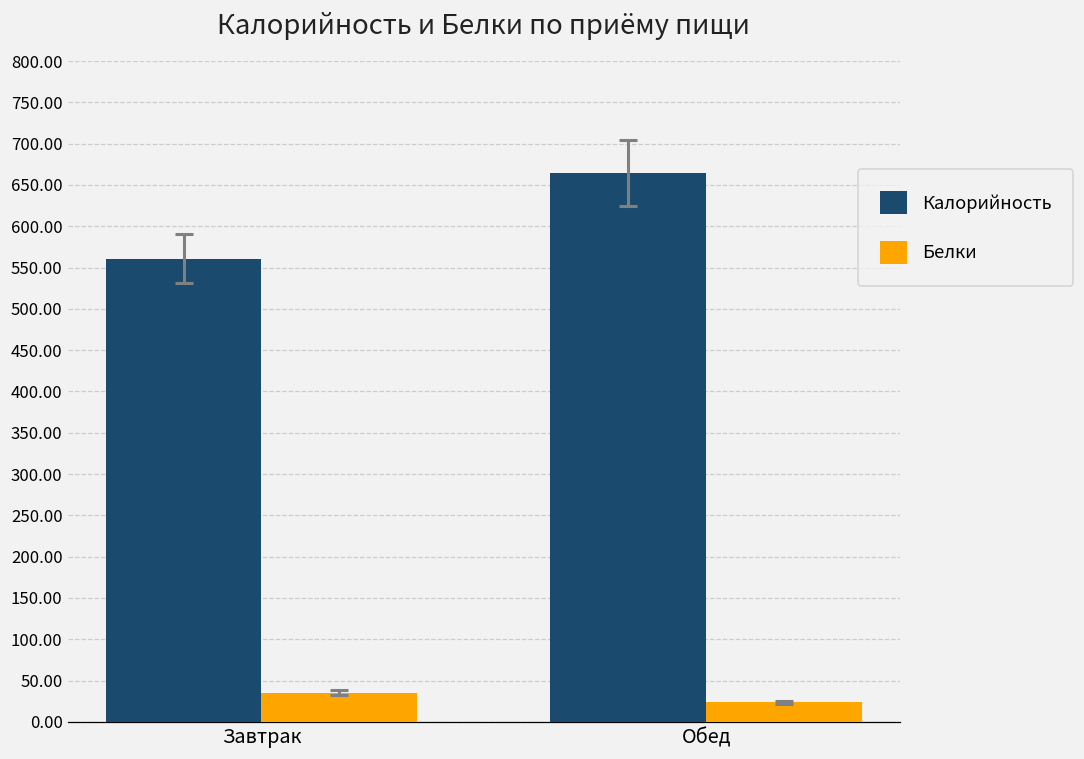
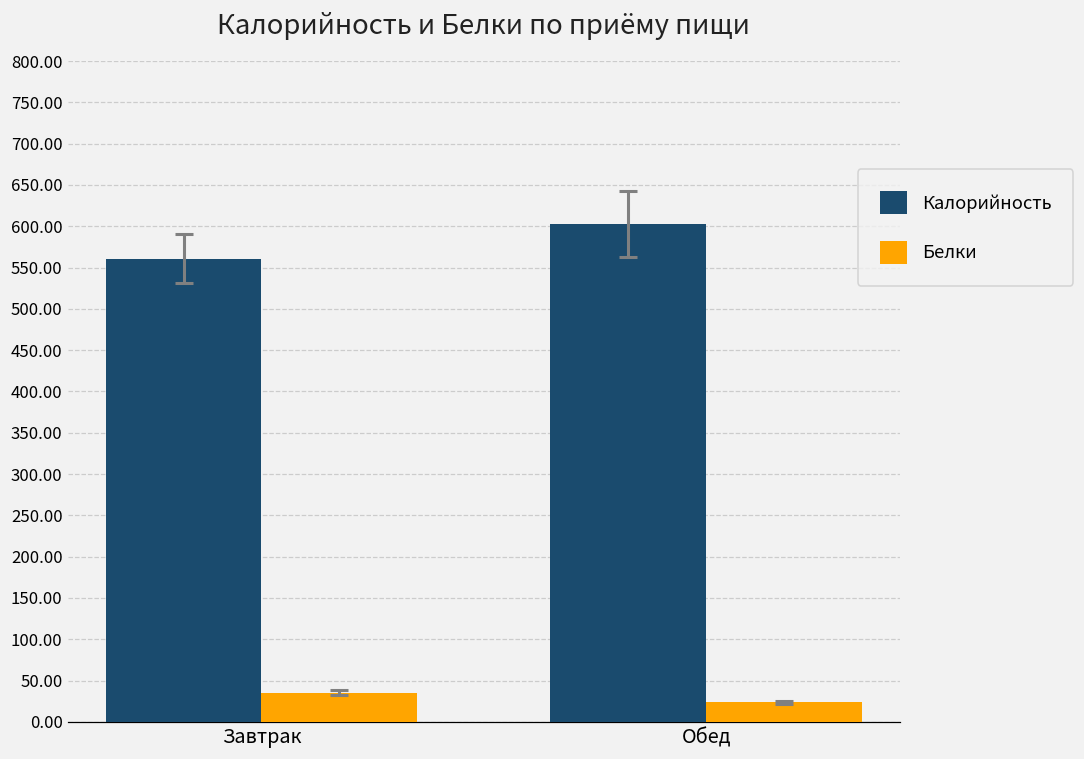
Калорийность, Обед: 660 -> 600
